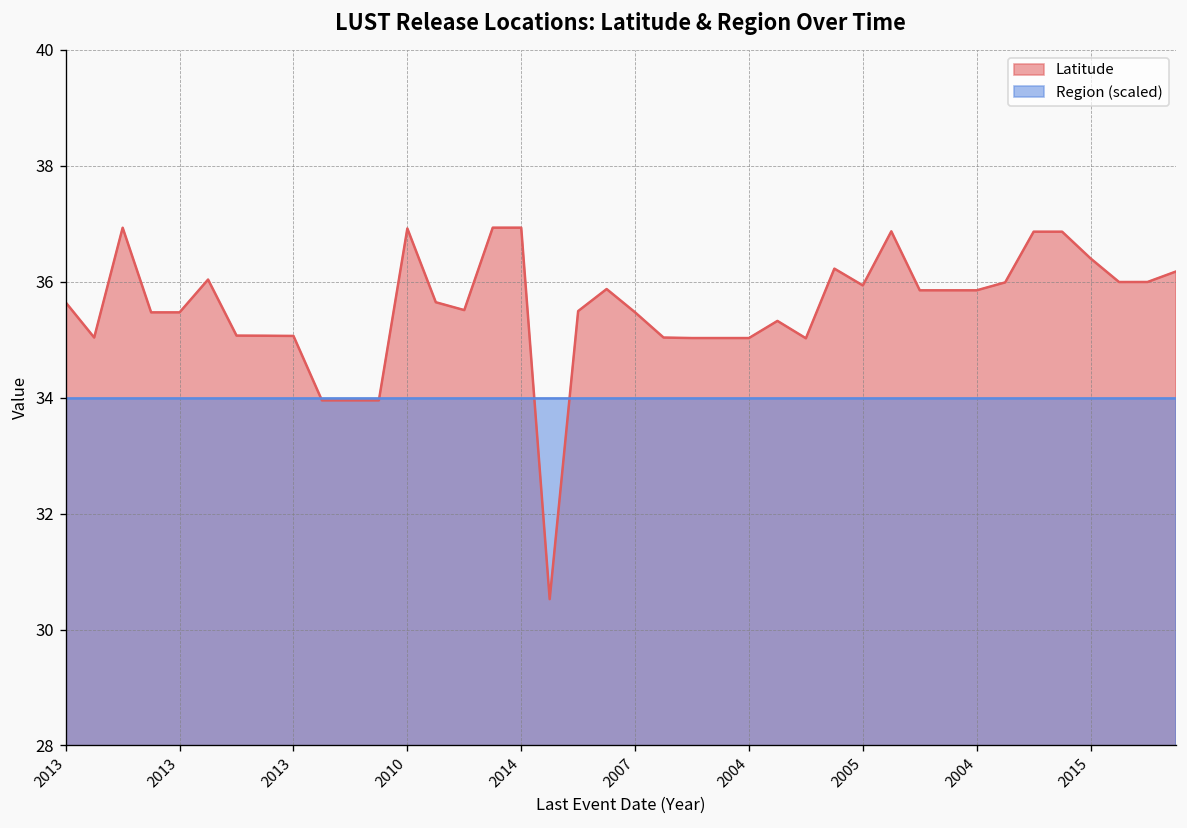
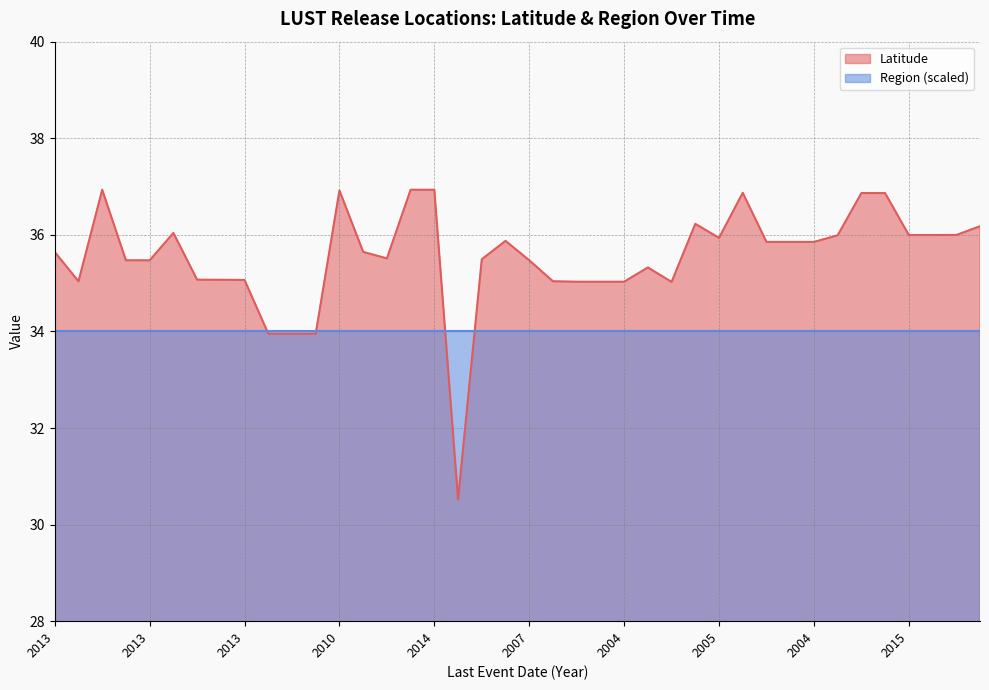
Latitude, 2015: 36.4 -> 36.0
